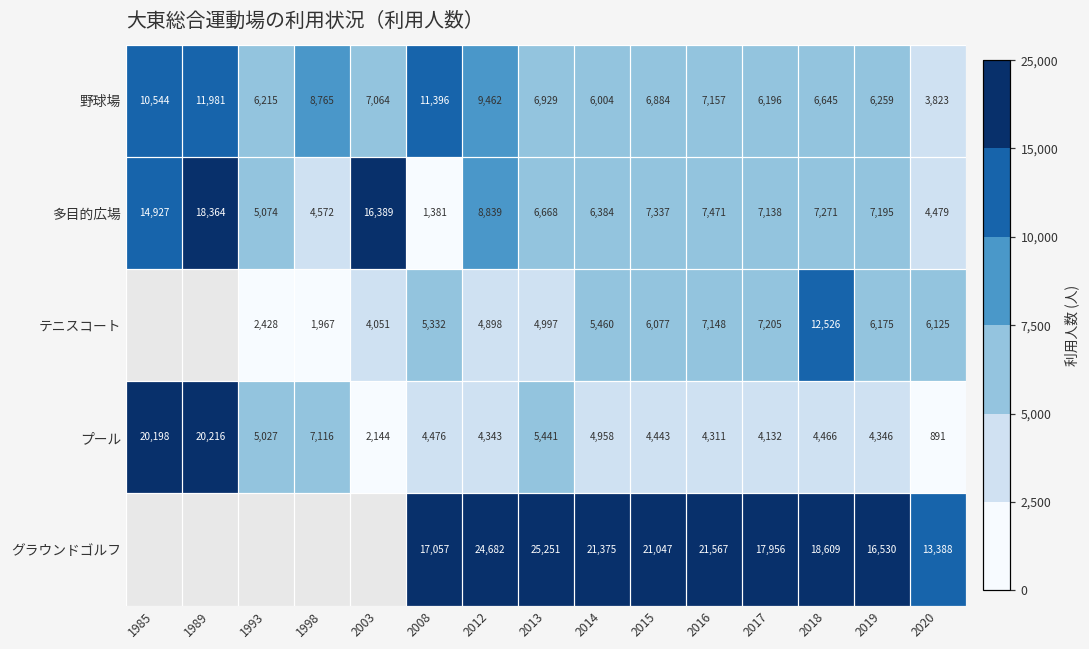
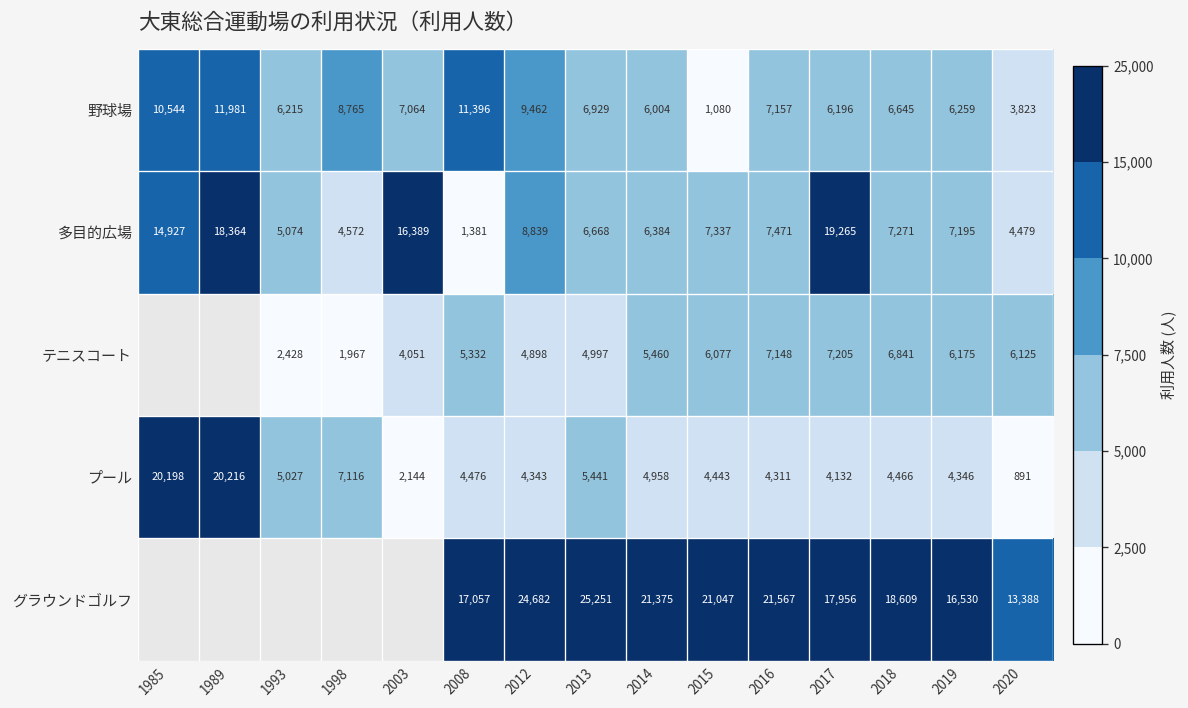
野球場, 2015: 6,884 -> 1,080
多目的広場, 2017: 7,138 -> 19,265
テニスコート, 2018: 12,526 -> 6,841
